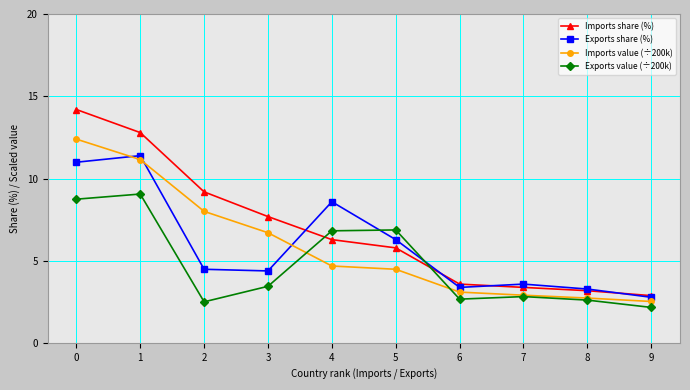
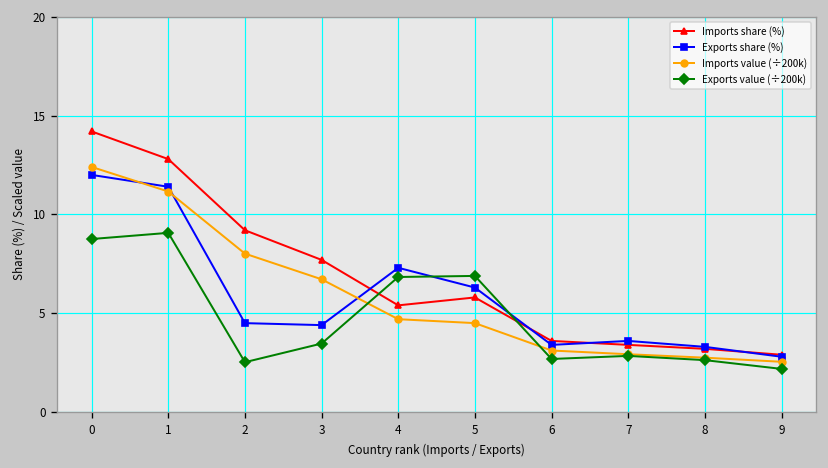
Exports share (%), 0: 11 -> 12
Imports share (%), 4: 6.3 -> 5.4
Exports share (%), 4: 8.6 -> 7.3
